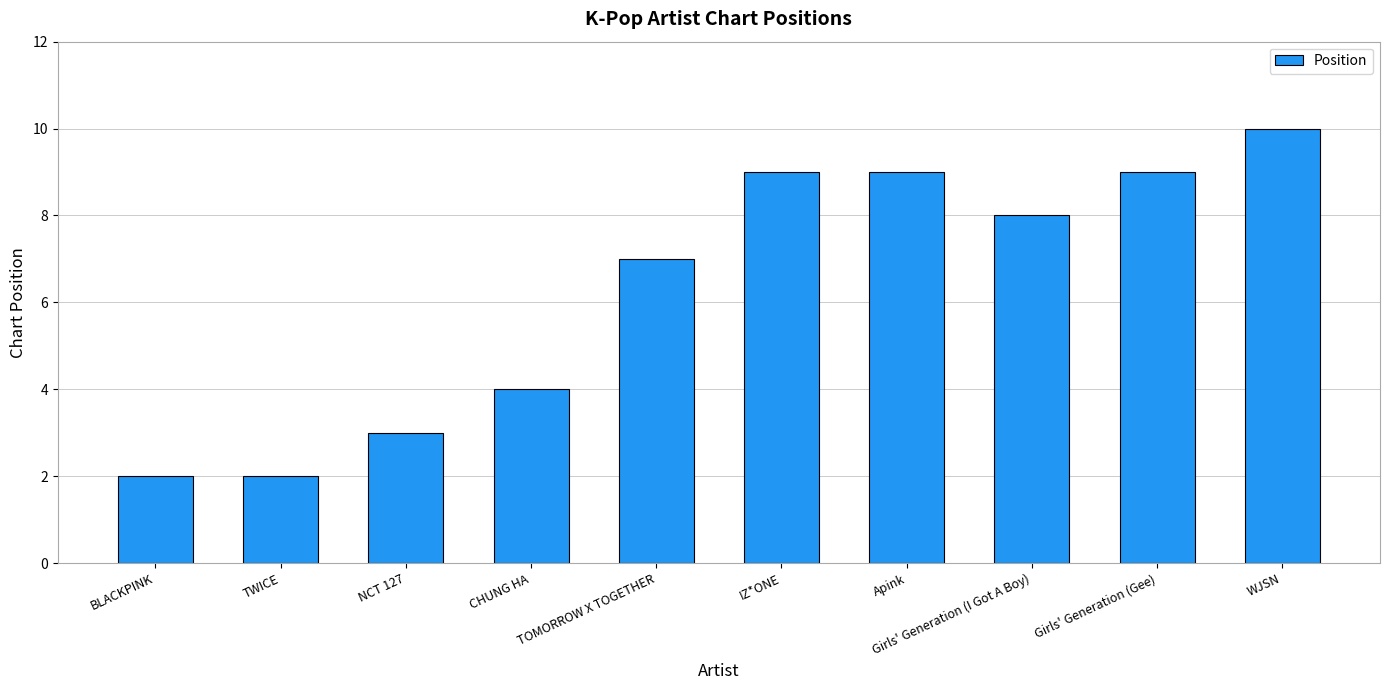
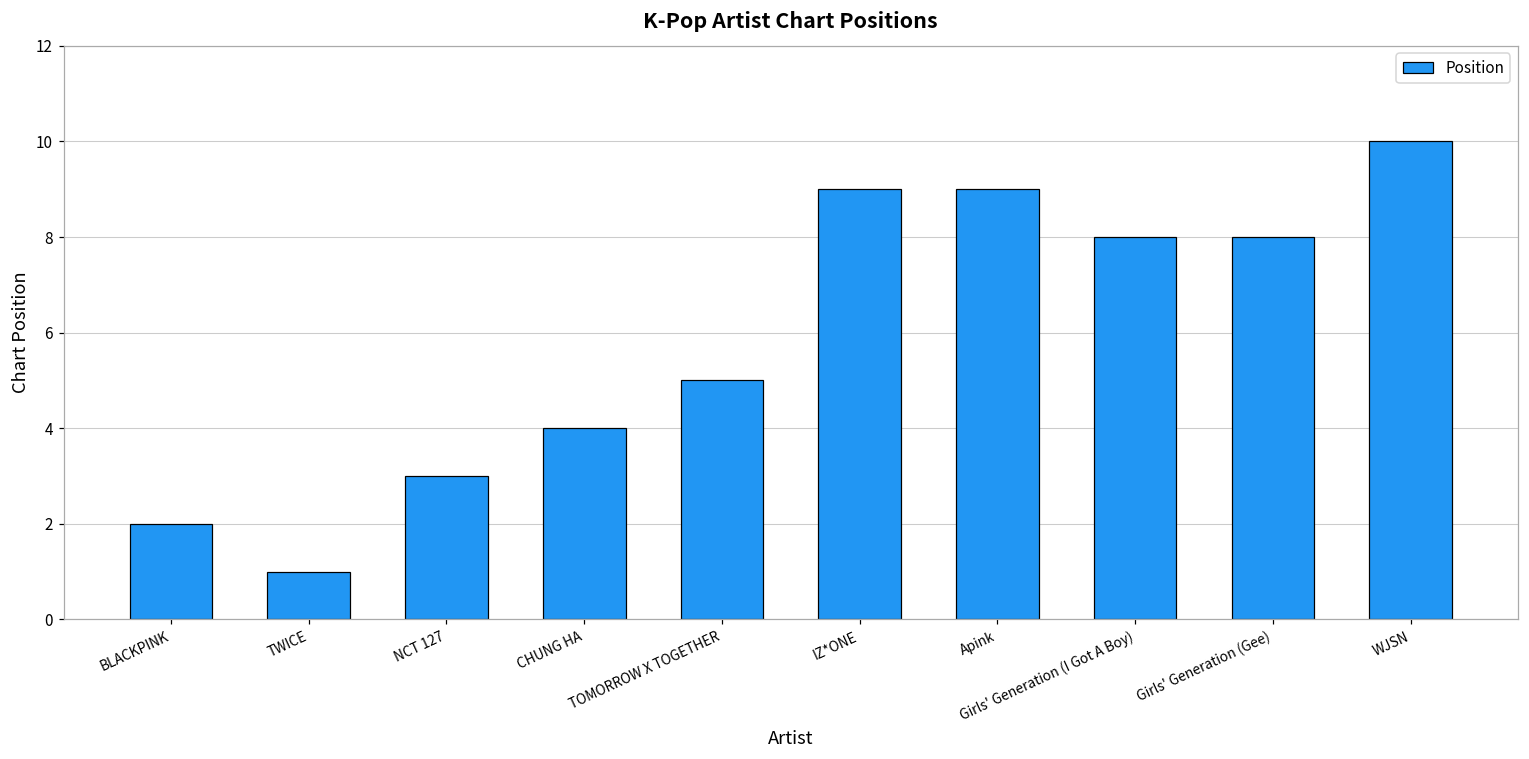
TWICE: 2 -> 1
TOMORROW X TOGETHER: 7 -> 5
Girls' Generation (Gee): 9 -> 8
